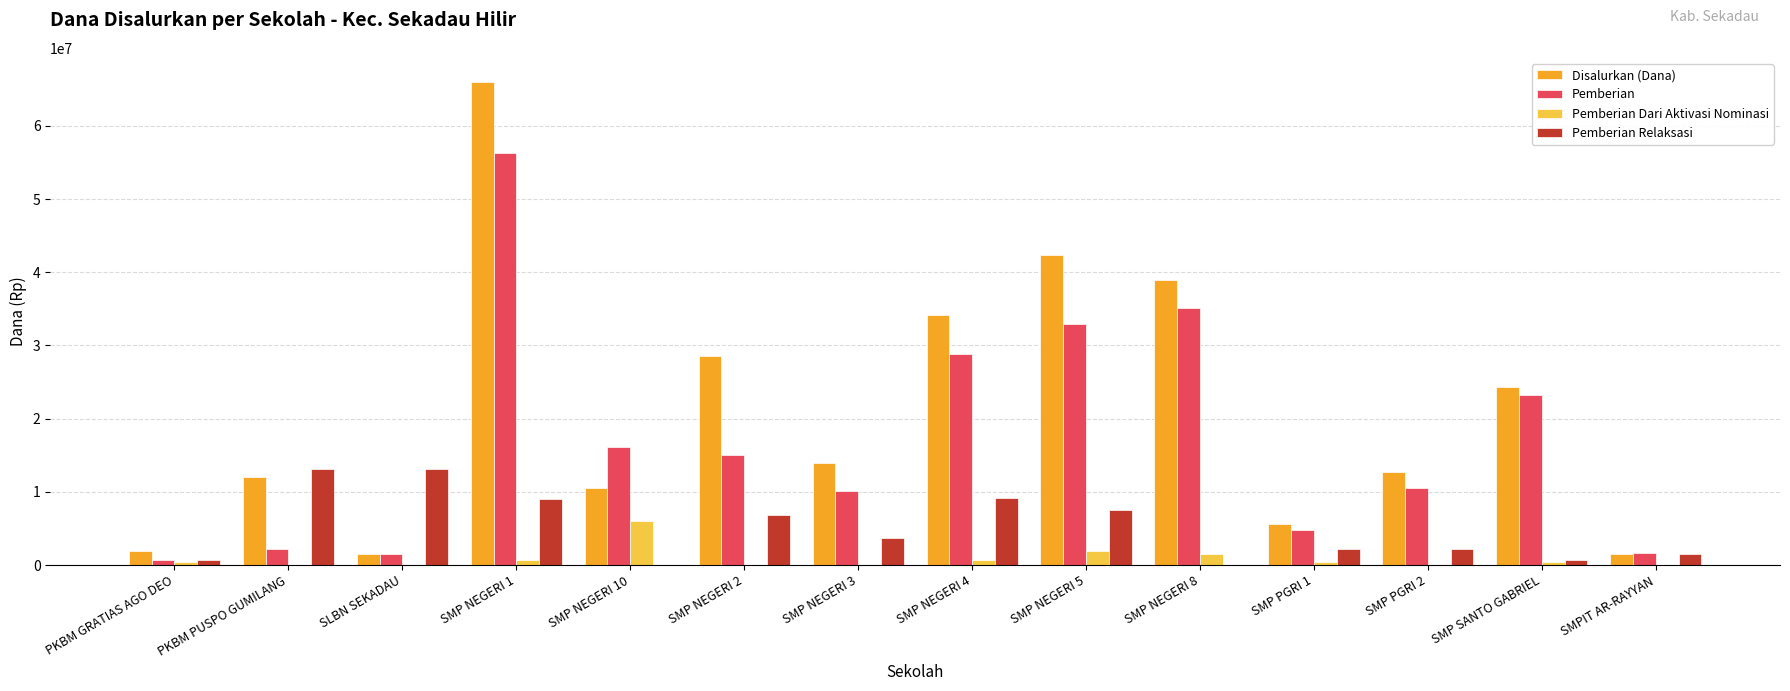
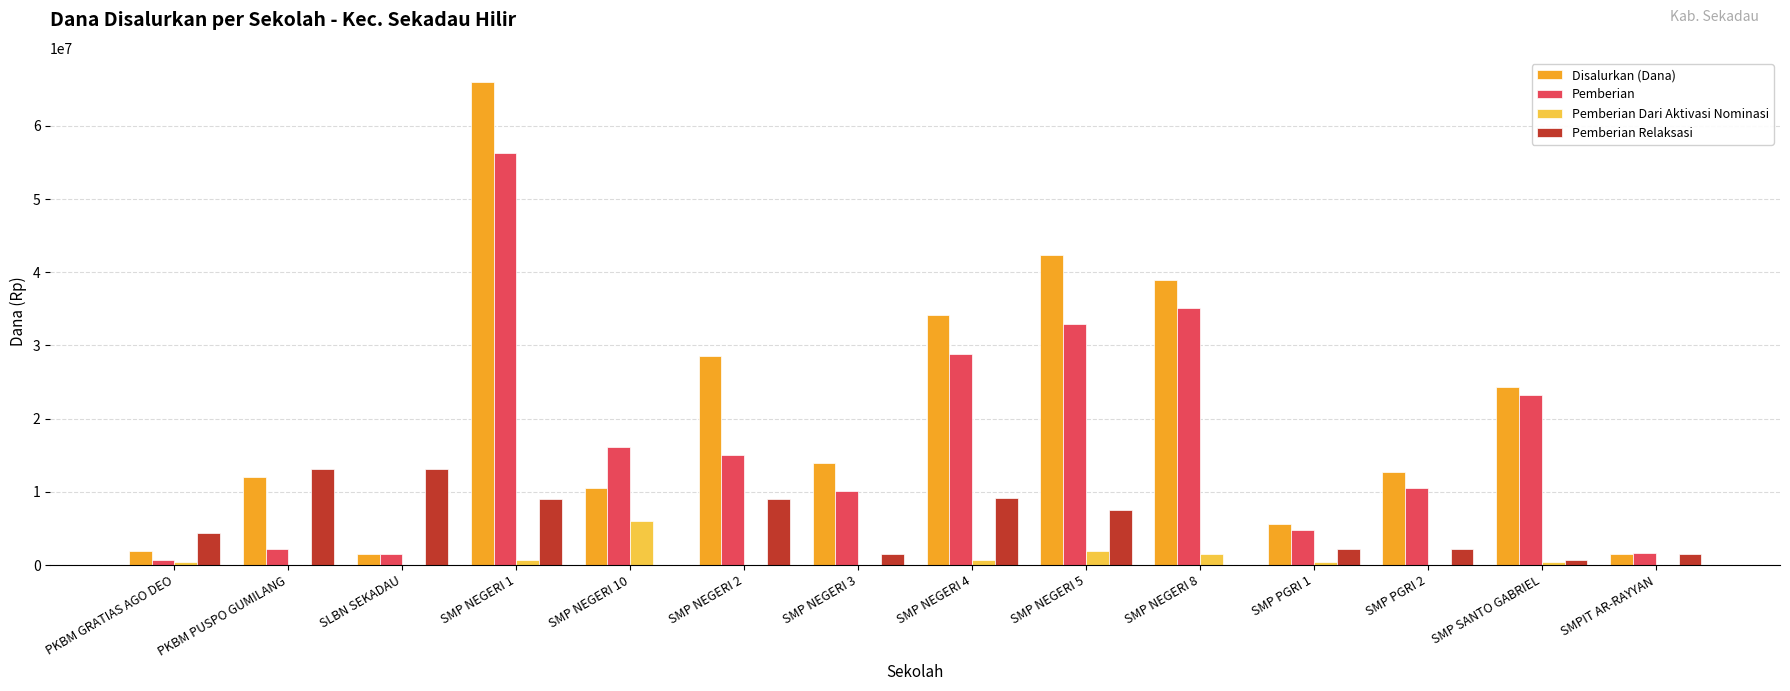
Pemberian Relaksasi, PKBM GRATIAS AGO DEO: 1000000 -> 4000000
Pemberian Relaksasi, SMP NEGERI 2: 7000000 -> 9000000
Pemberian Relaksasi, SMP NEGERI 3: 4000000 -> 1000000
